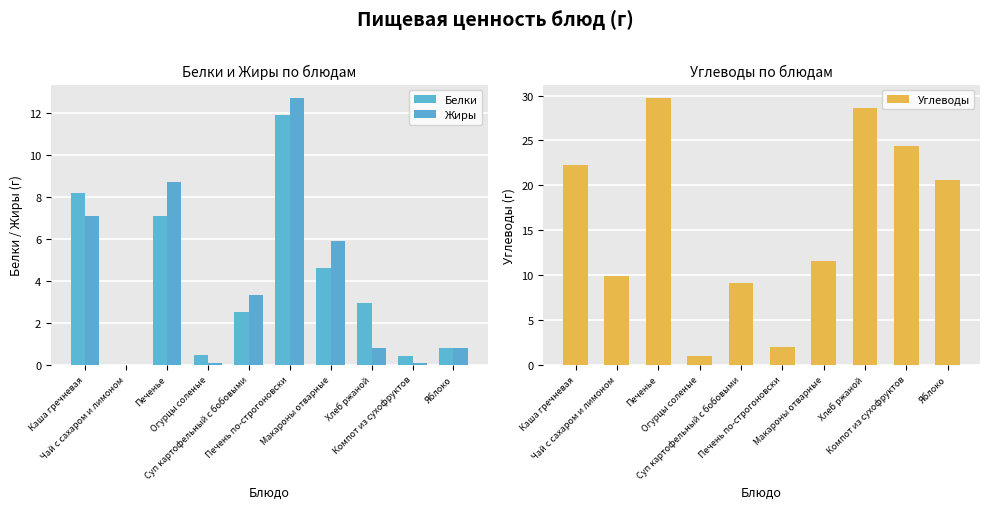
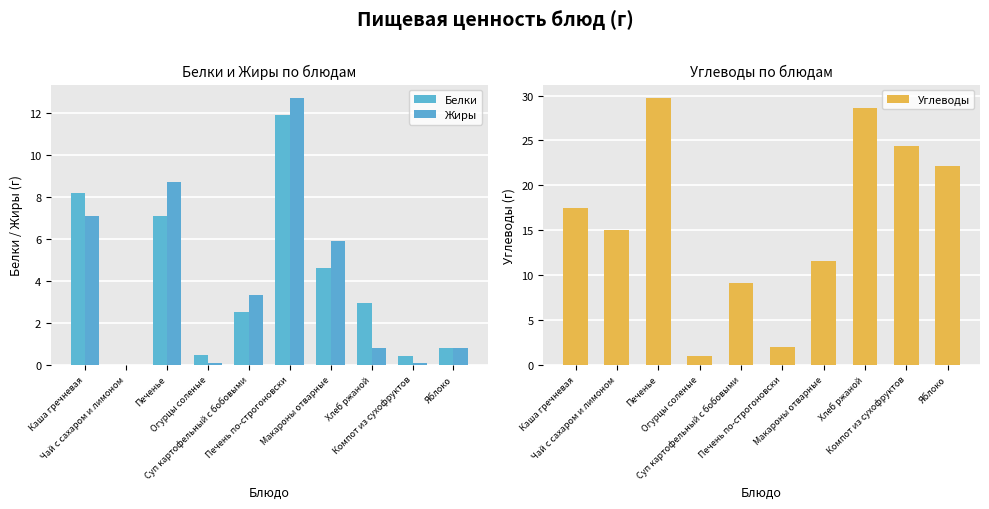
Углеводы по блюдам, Каша гречневая: 22 -> 17
Углеводы по блюдам, Чай с сахаром и лимоном: 10 -> 15
Углеводы по блюдам, Яблоко: 21 -> 22
